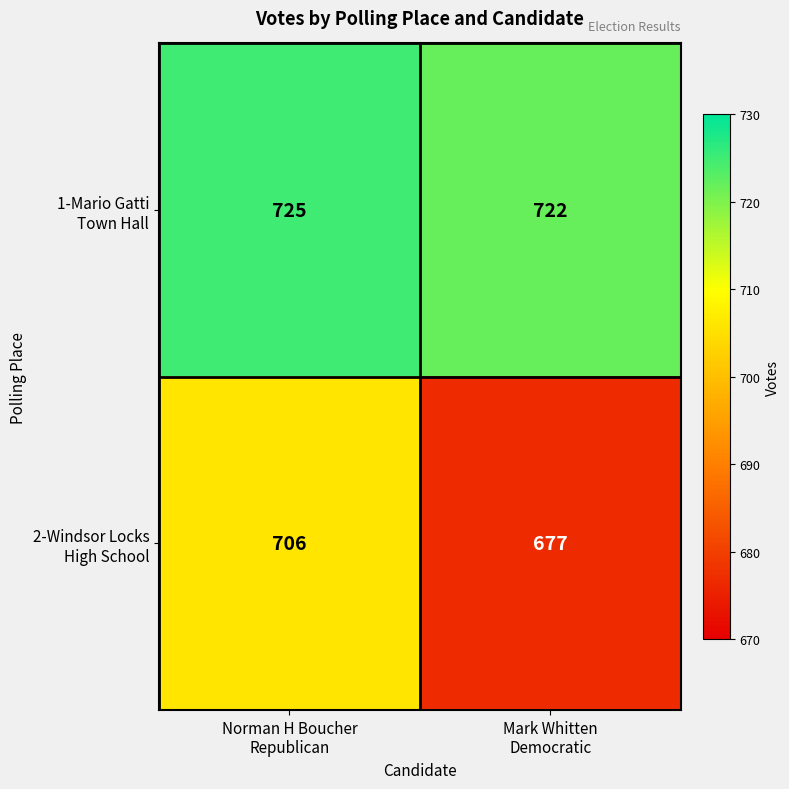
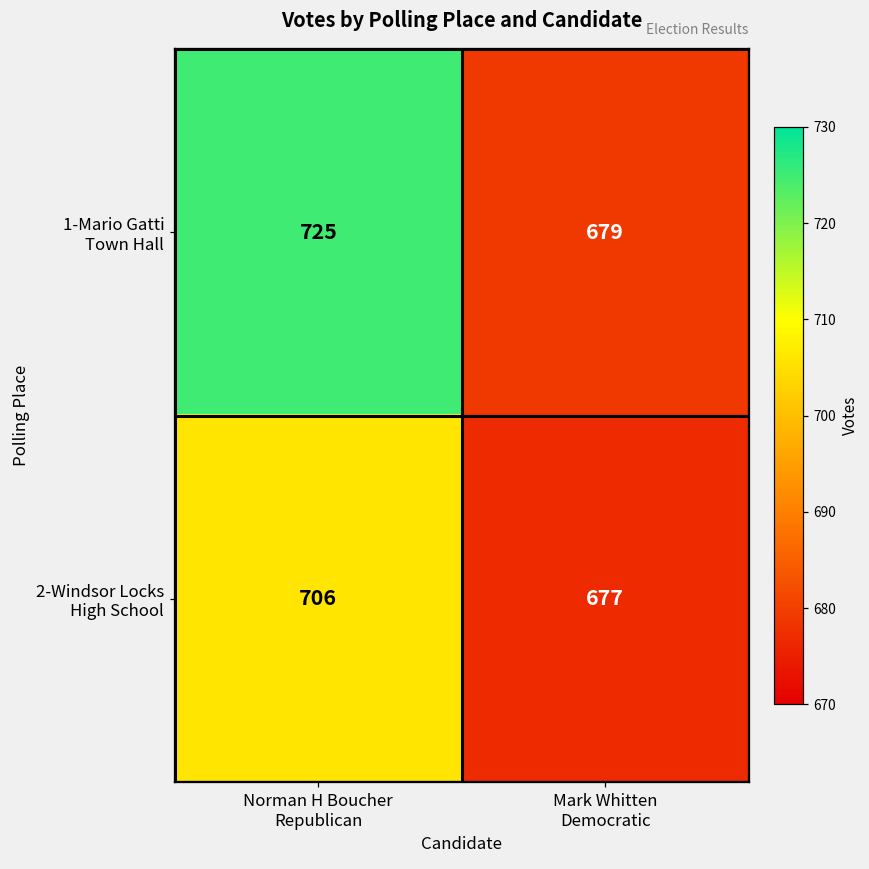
1-Mario Gatti Town Hall, Mark Whitten Democratic: 722 -> 679
